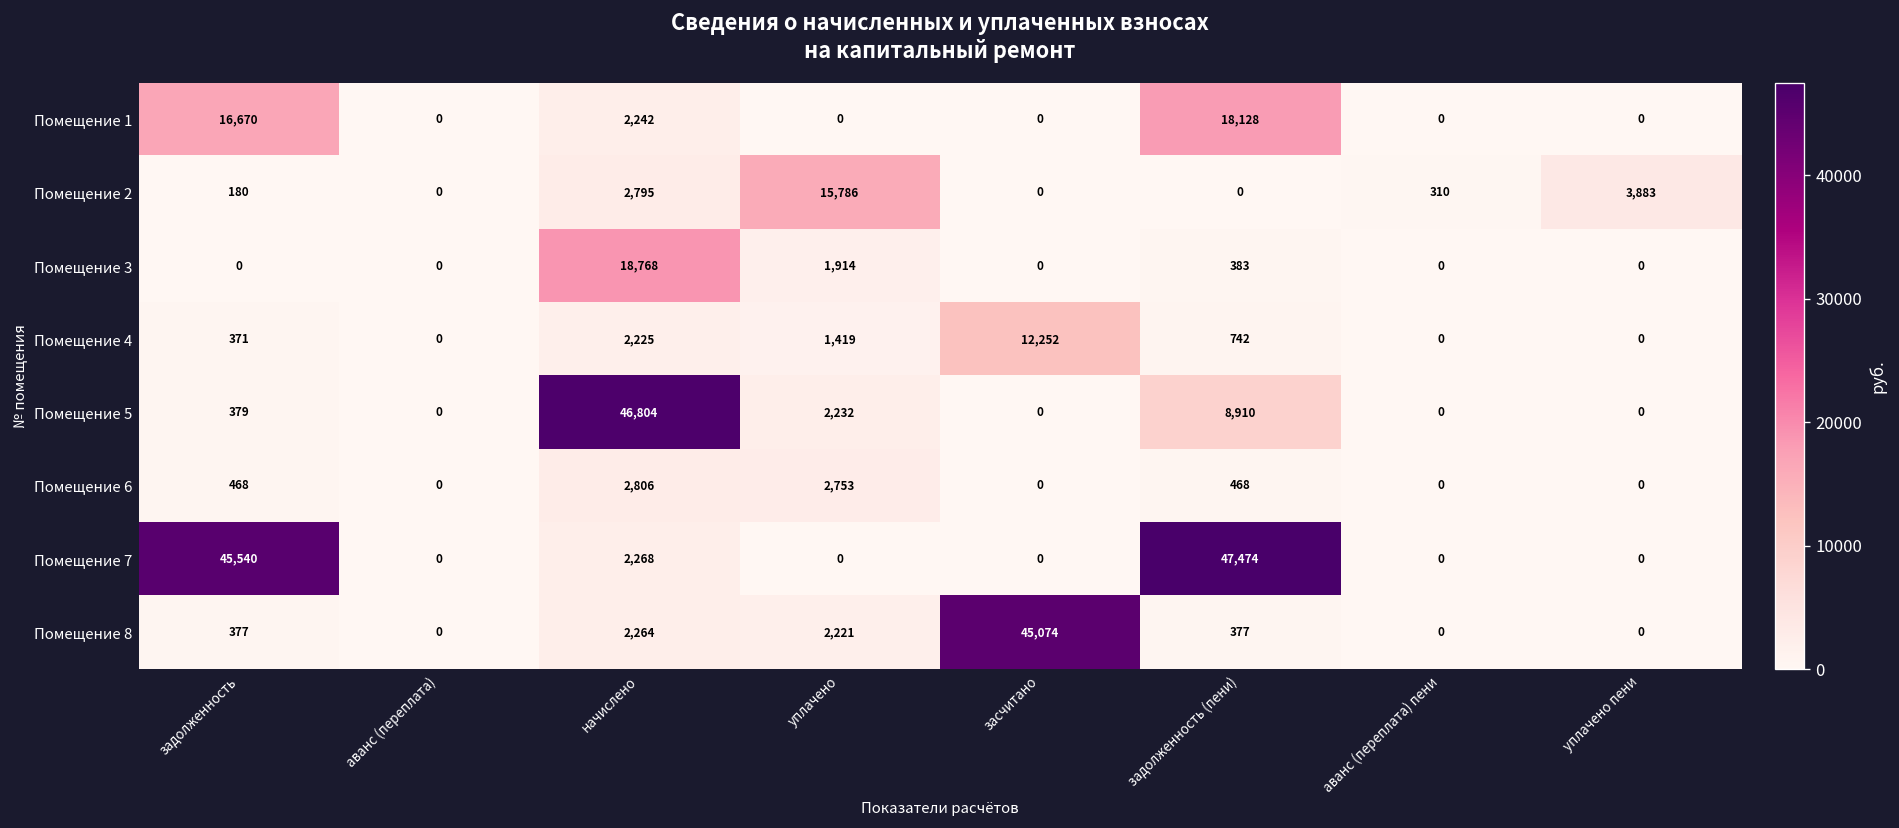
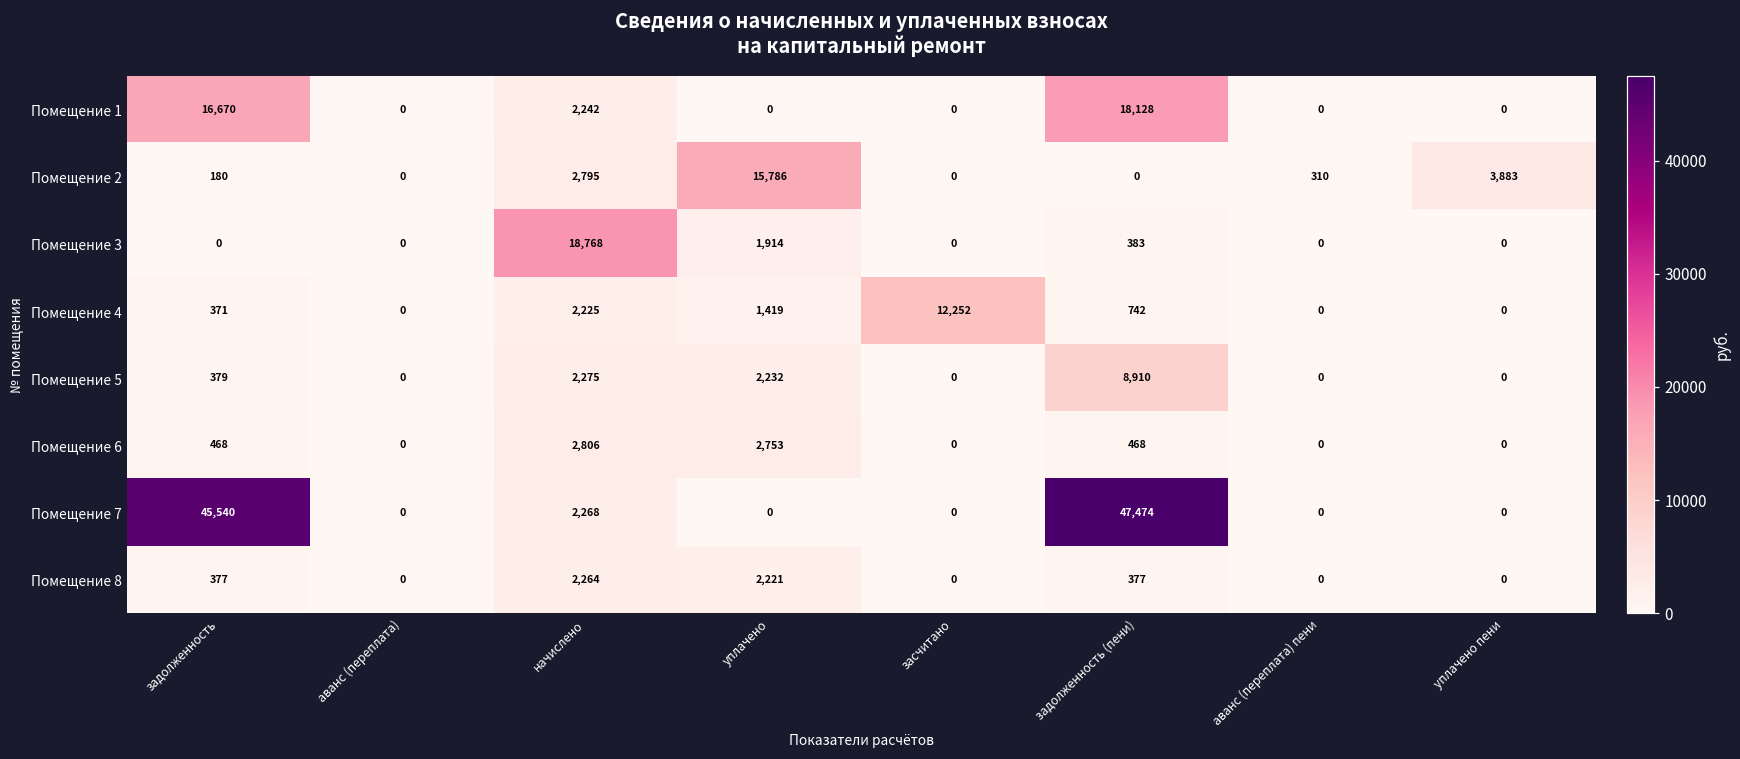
Помещение 5, начислено: 46,804 -> 2,275
Помещение 8, засчитано: 45,074 -> 0
